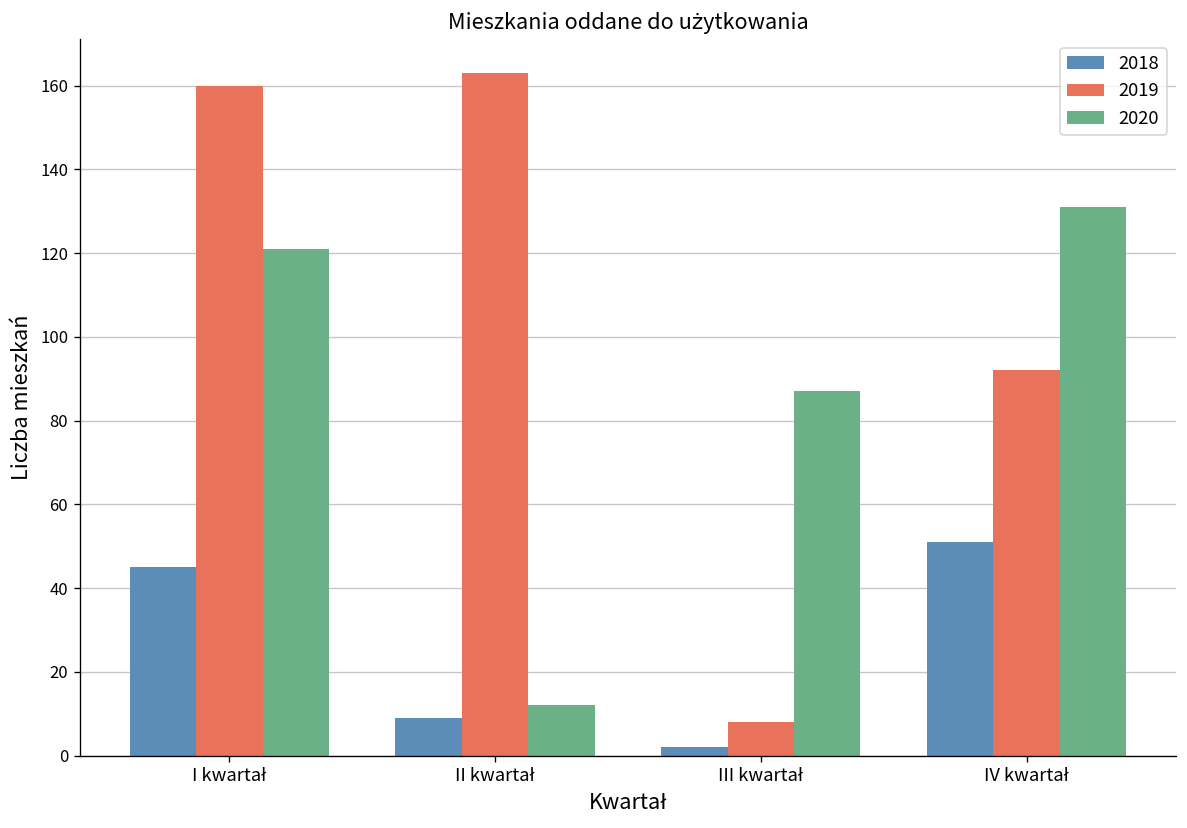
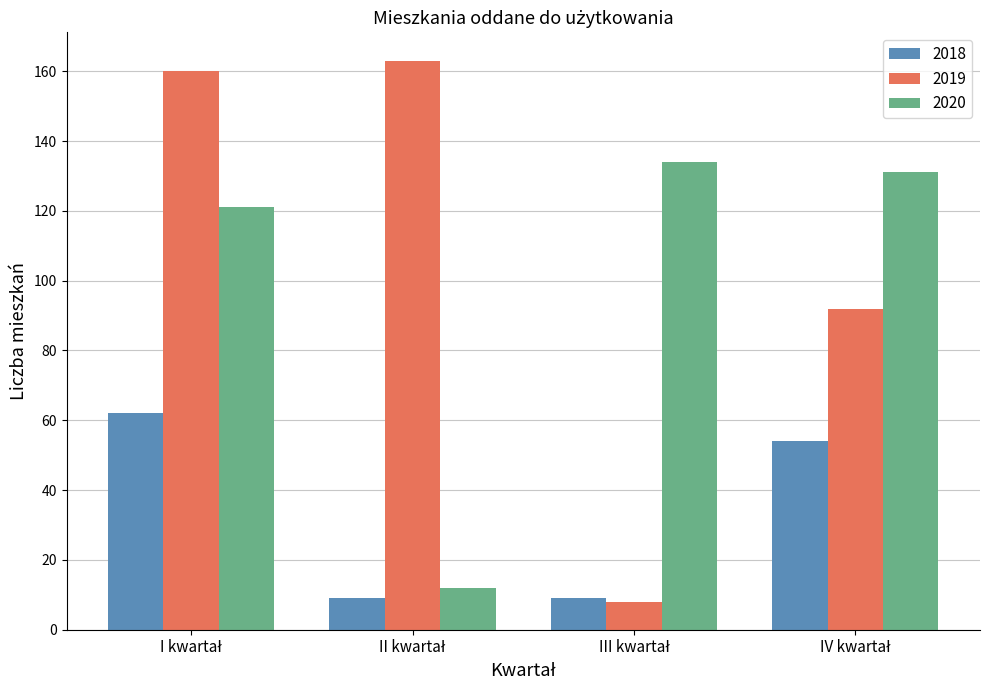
2018, I kwartał: 45 -> 62
2018, III kwartał: 2 -> 9
2020, III kwartał: 87 -> 134
2018, IV kwartał: 51 -> 54
